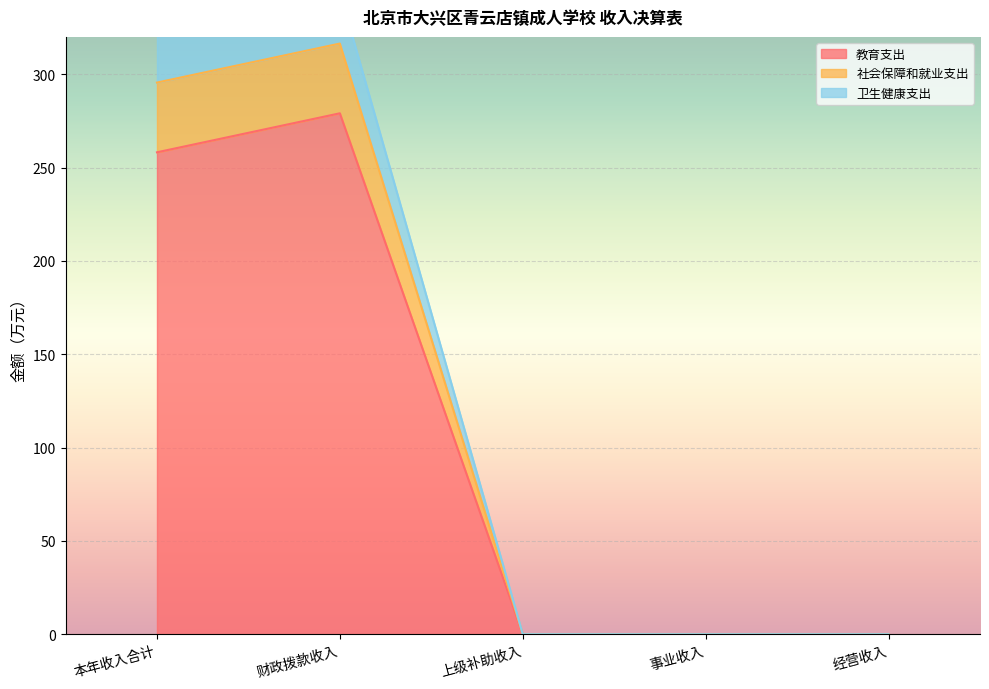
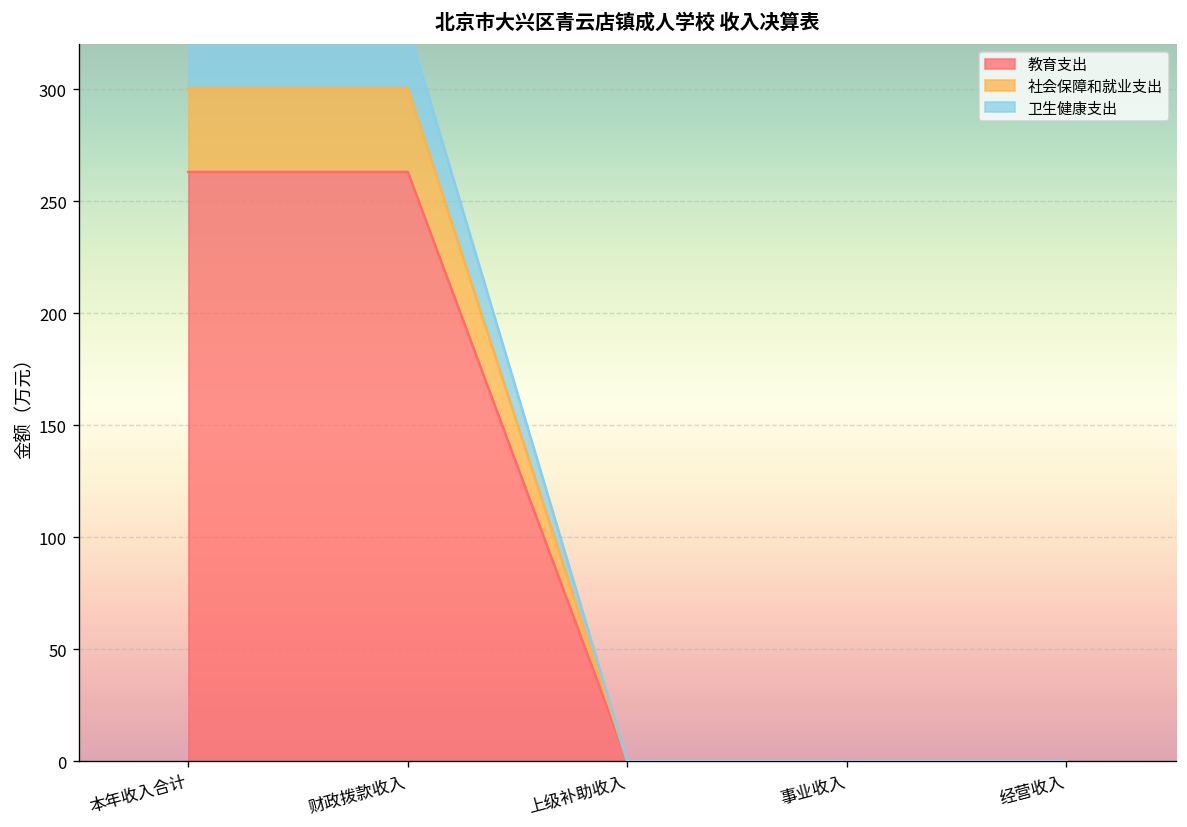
教育支出, 本年收入合计: 258 -> 263
教育支出, 财政拨款收入: 279 -> 263
